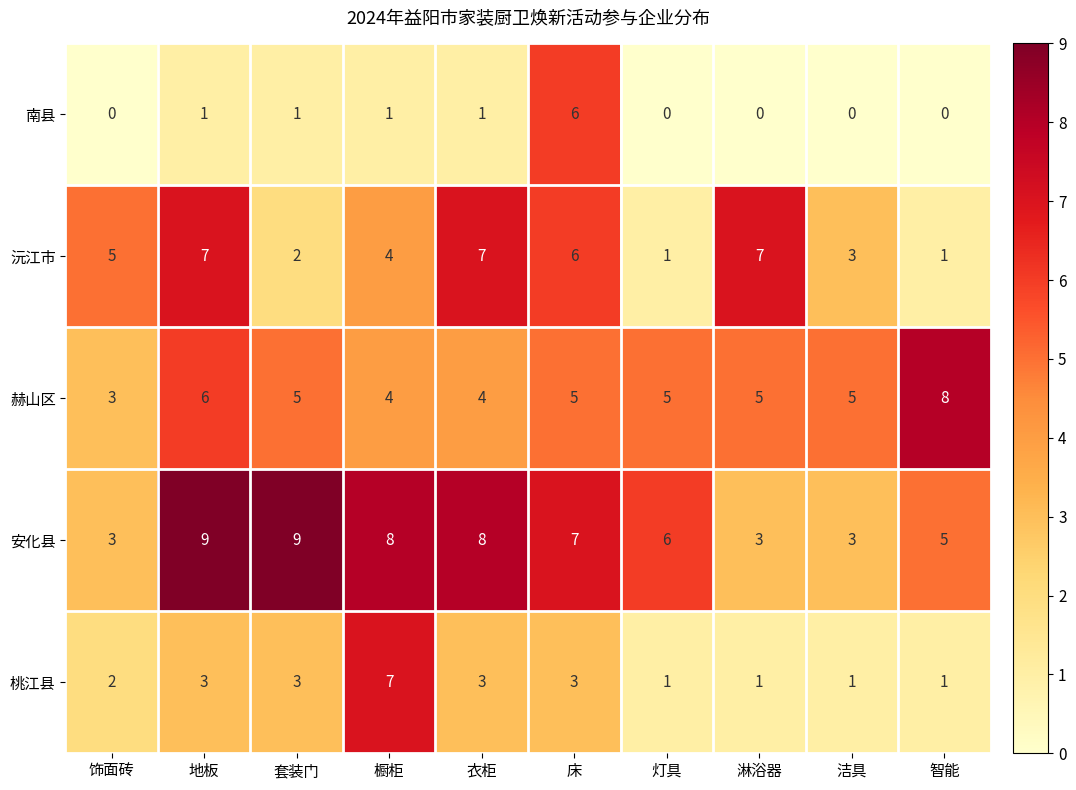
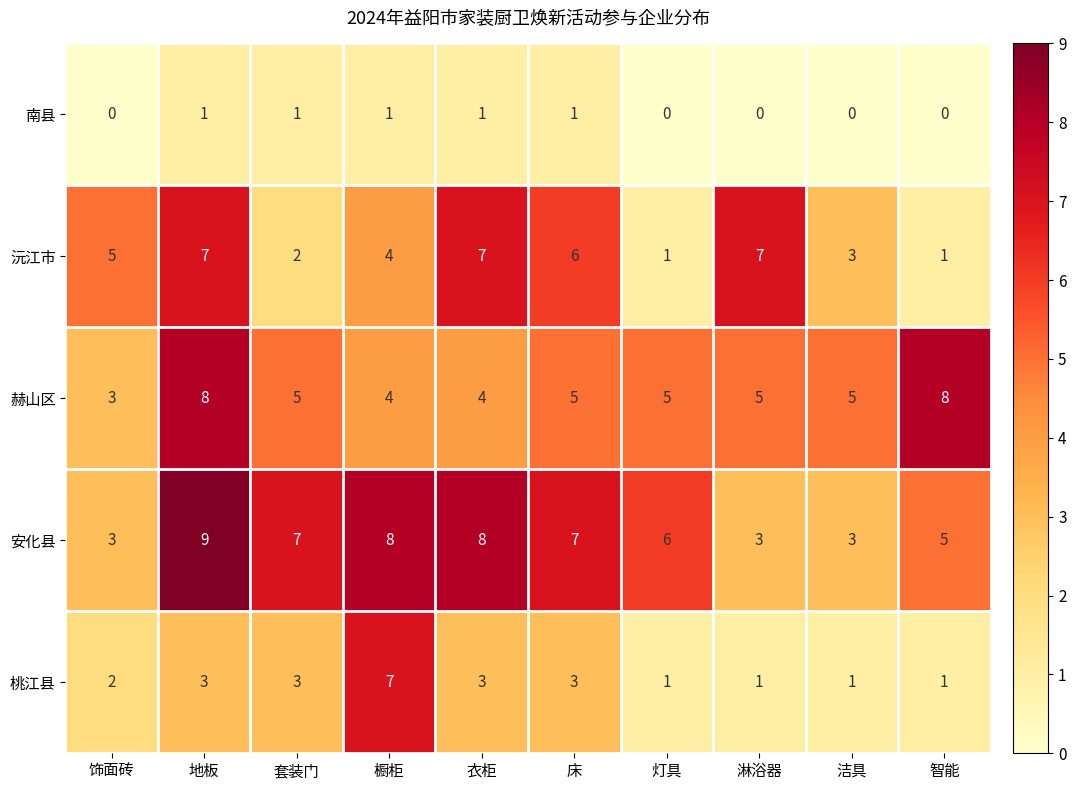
南县, 床: 6 -> 1
赫山区, 地板: 6 -> 8
安化县, 套装门: 9 -> 7
